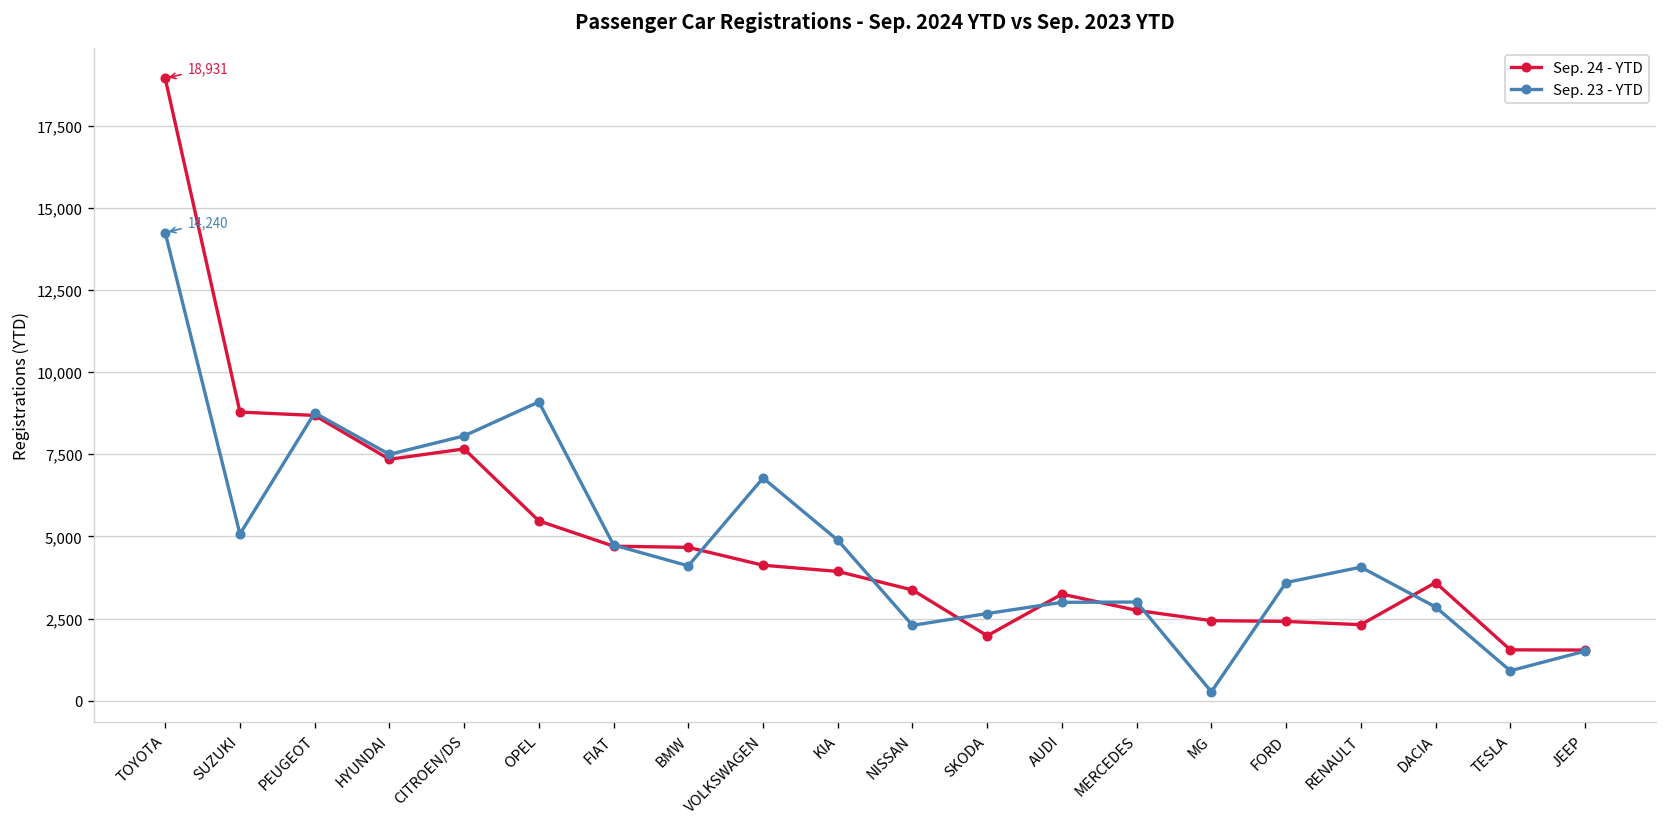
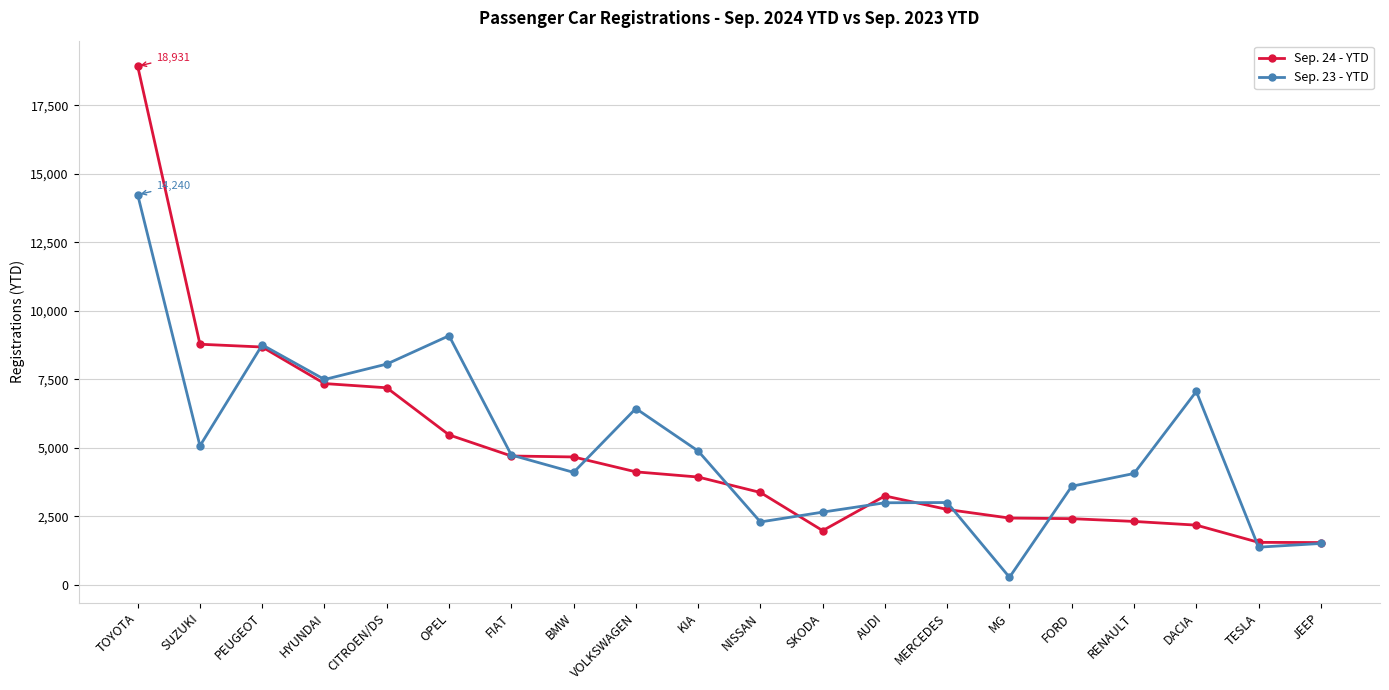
Sep. 24 - YTD, CITROEN/DS: 7,700 -> 7,200
Sep. 23 - YTD, VOLKSWAGEN: 6,800 -> 6,400
Sep. 24 - YTD, DACIA: 3,600 -> 2,200
Sep. 23 - YTD, DACIA: 2,900 -> 7,100
Sep. 23 - YTD, TESLA: 900 -> 1,400
